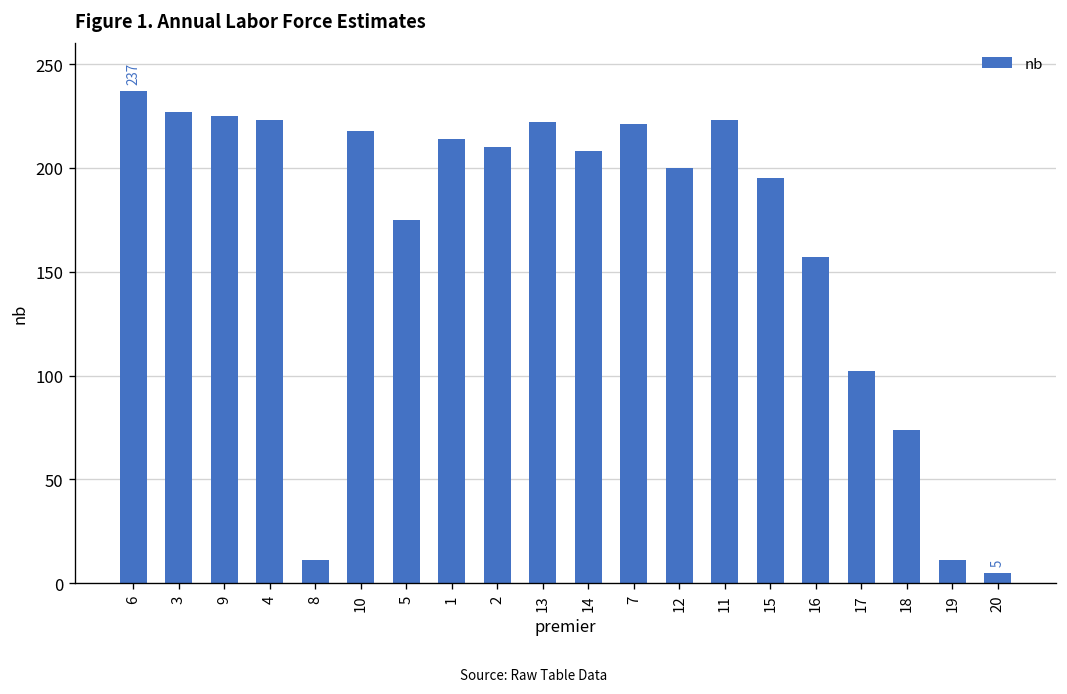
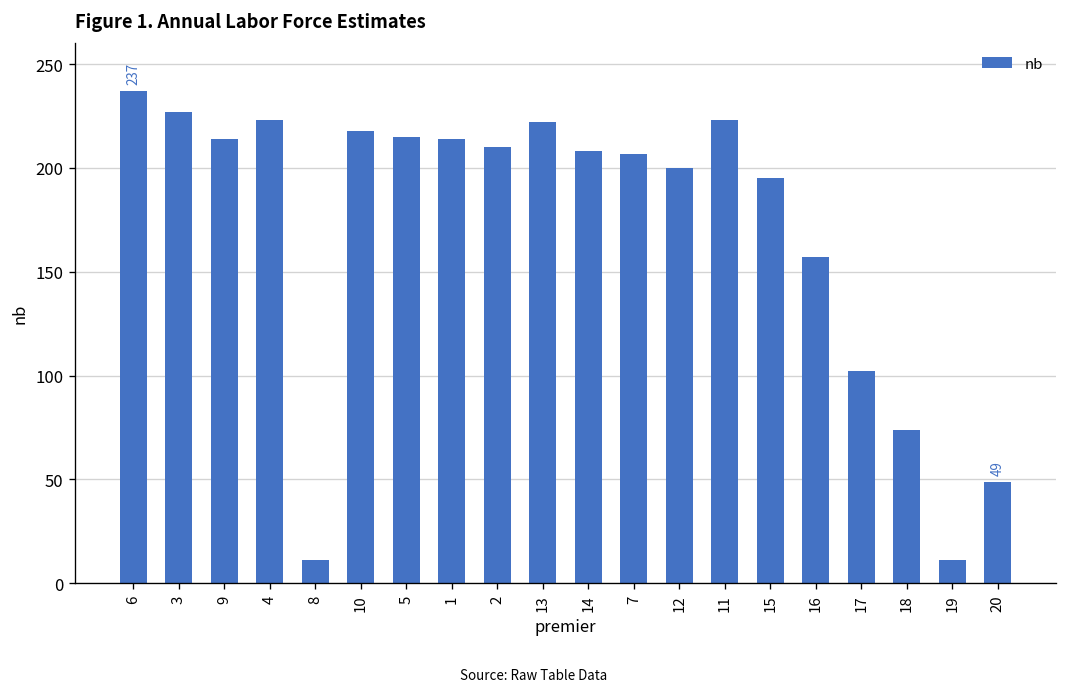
9: 225 -> 214
5: 175 -> 215
7: 221 -> 207
20: 5 -> 49
